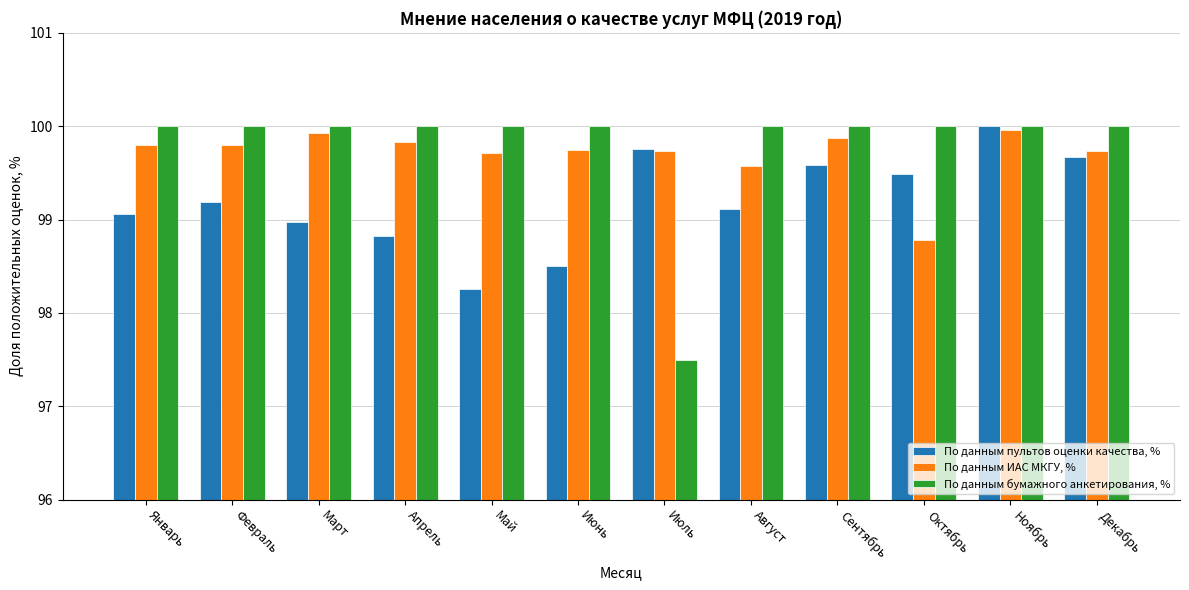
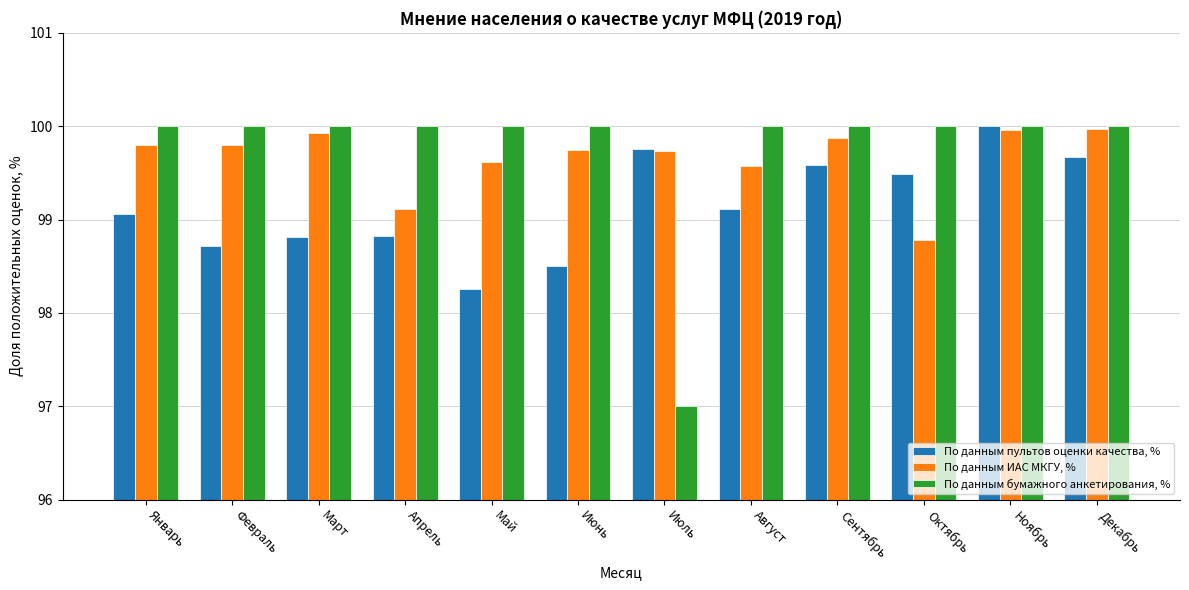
По данным пультов оценки качества, %, Февраль: 99.2 -> 98.7
По данным пультов оценки качества, %, Март: 99.0 -> 98.8
По данным ИАС МКГУ, %, Апрель: 99.8 -> 99.1
По данным ИАС МКГУ, %, Май: 99.7 -> 99.6
По данным бумажного анкетирования, %, Июль: 97.5 -> 97.0
По данным ИАС МКГУ, %, Декабрь: 99.7 -> 100.0
